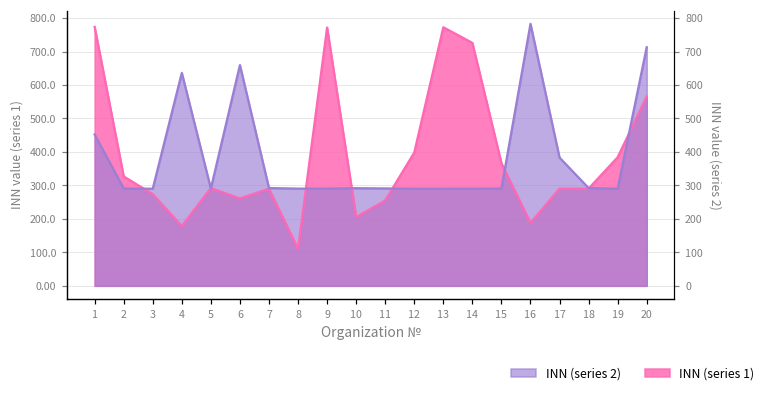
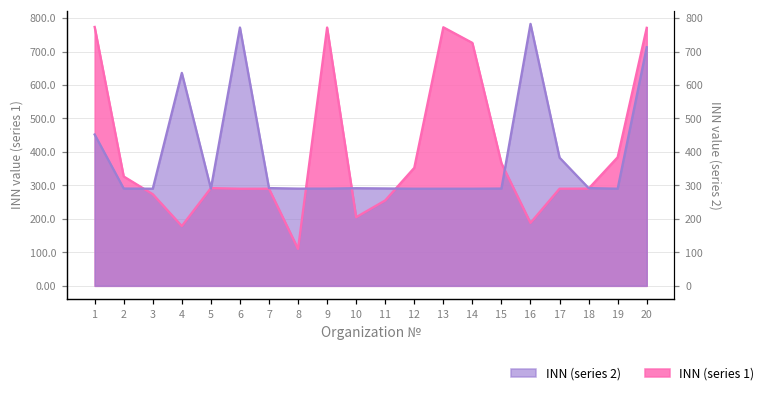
INN (series 1), 6: 260 -> 290
INN (series 2), 6: 660 -> 770
INN (series 1), 12: 400 -> 350
INN (series 1), 20: 570 -> 770
